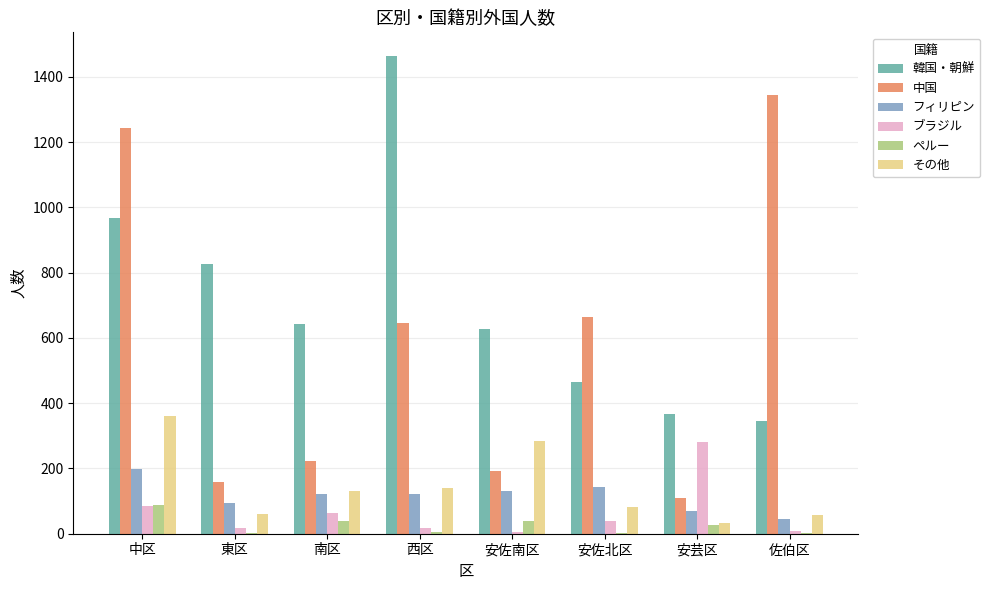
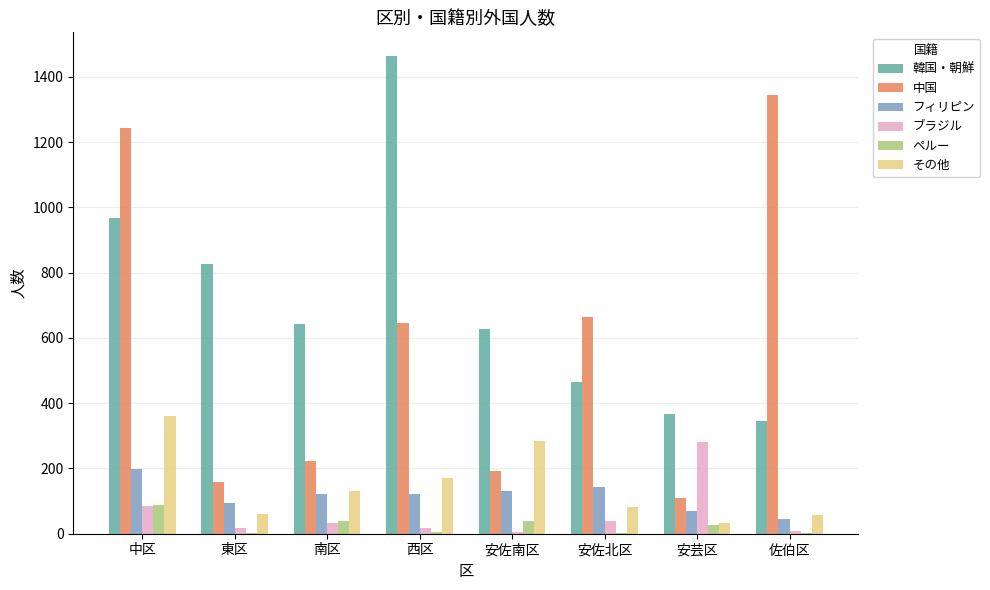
ブラジル, 南区: 60 -> 30
その他, 西区: 140 -> 170
